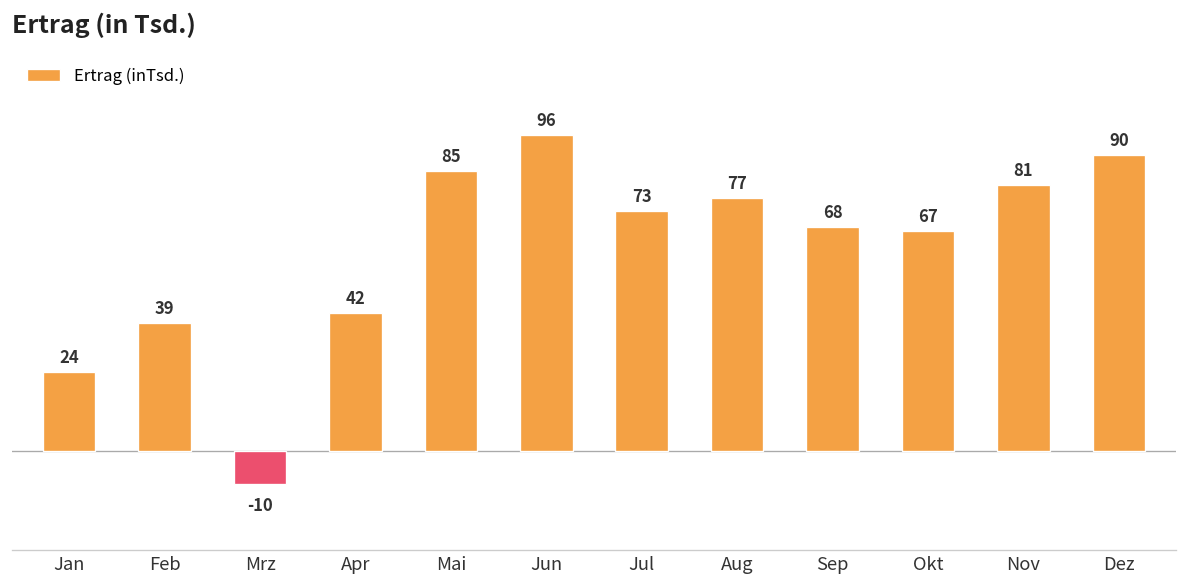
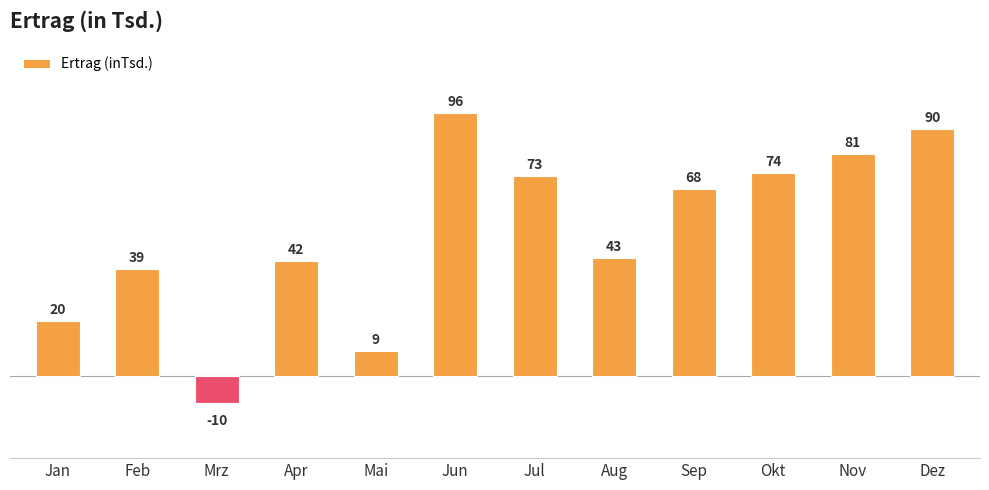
Jan: 24 -> 20
Mai: 85 -> 9
Aug: 77 -> 43
Okt: 67 -> 74
